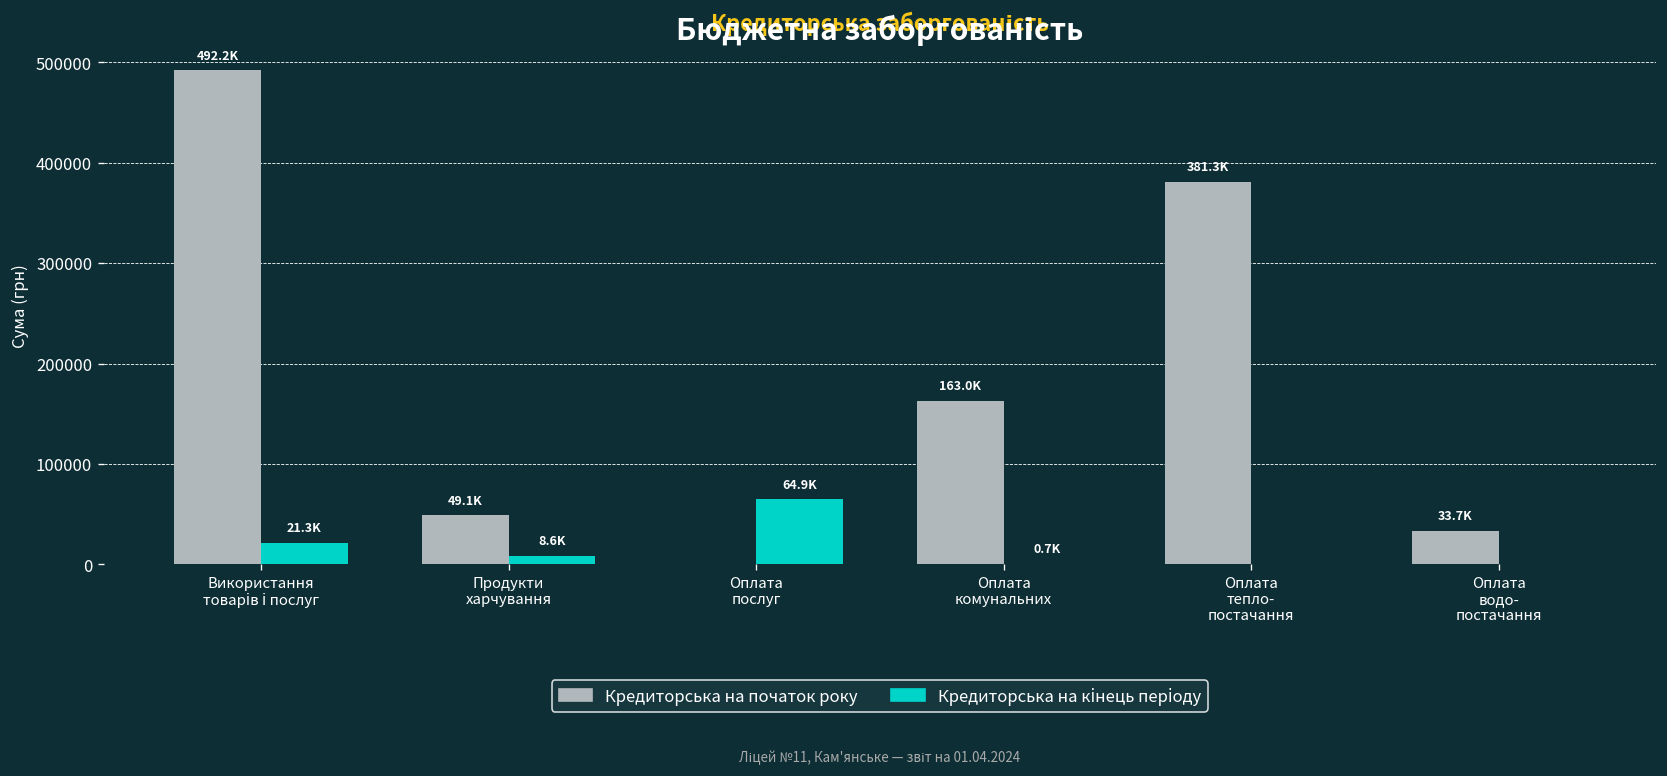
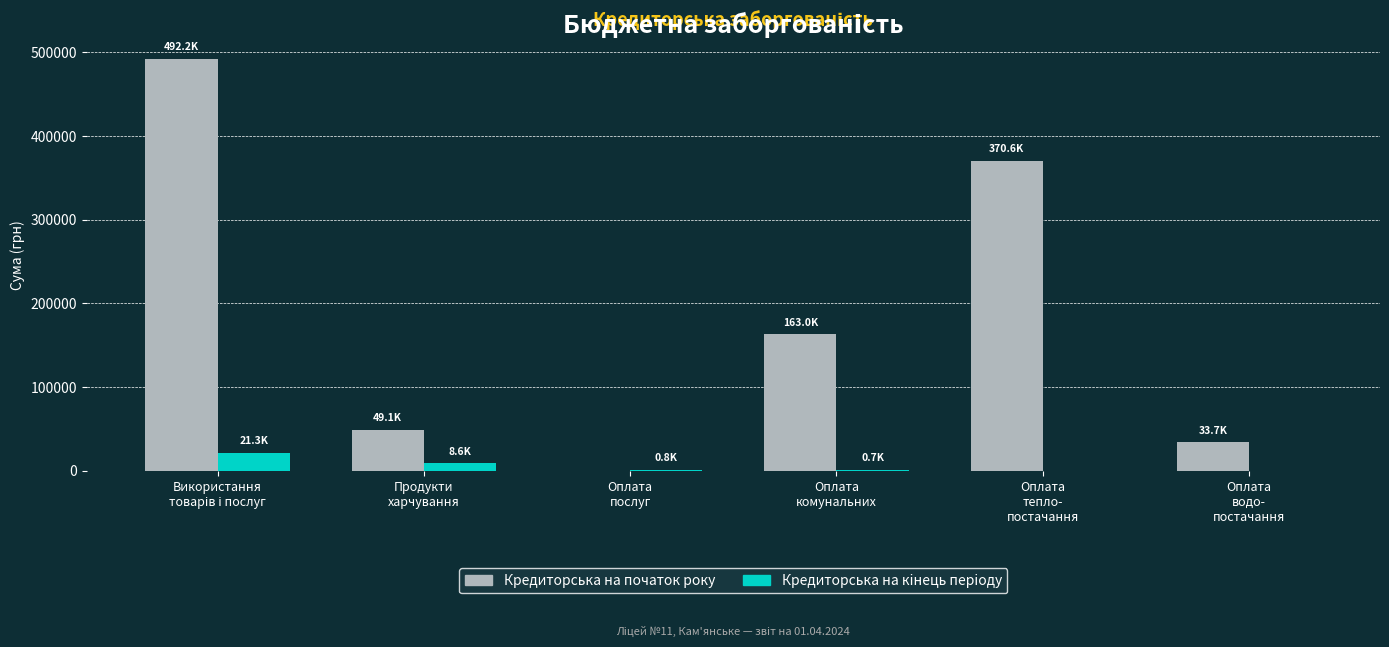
Кредиторська на кінець періоду, Оплата послуг: 64.9K -> 0.8K
Кредиторська на початок року, Оплата тепло- постачання: 381.3K -> 370.6K
